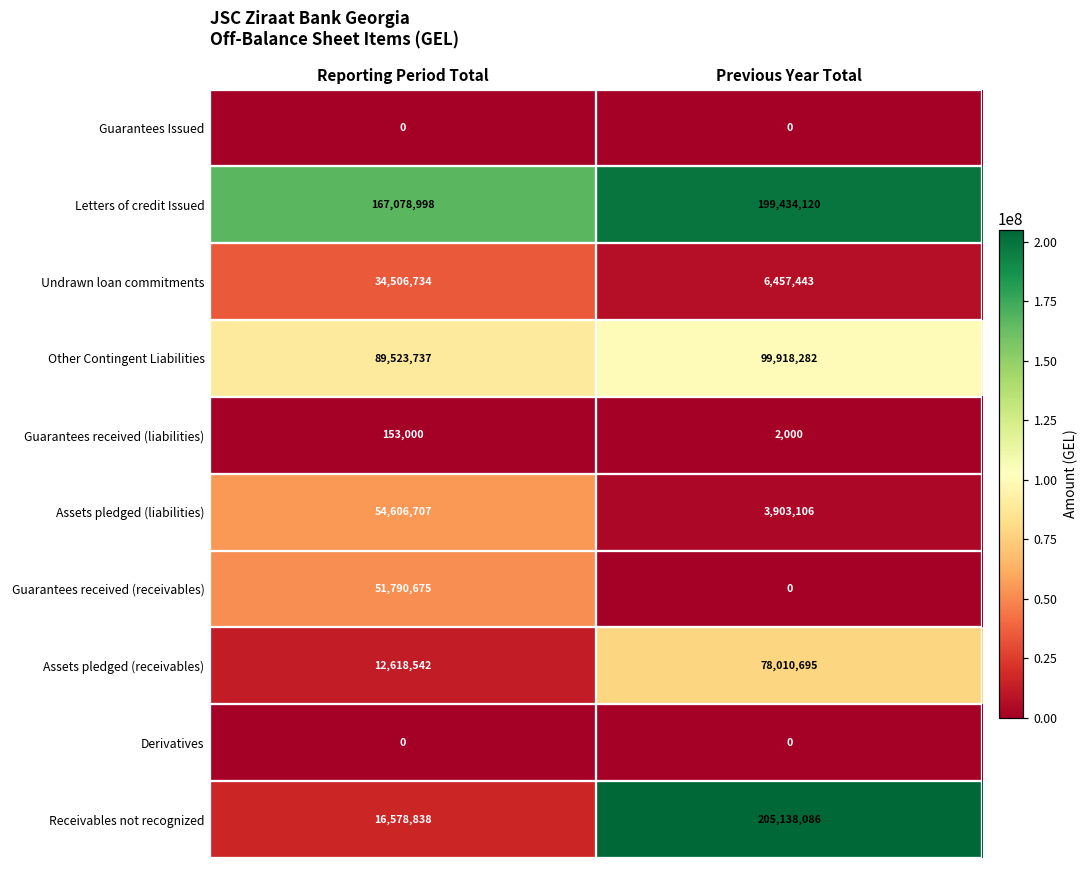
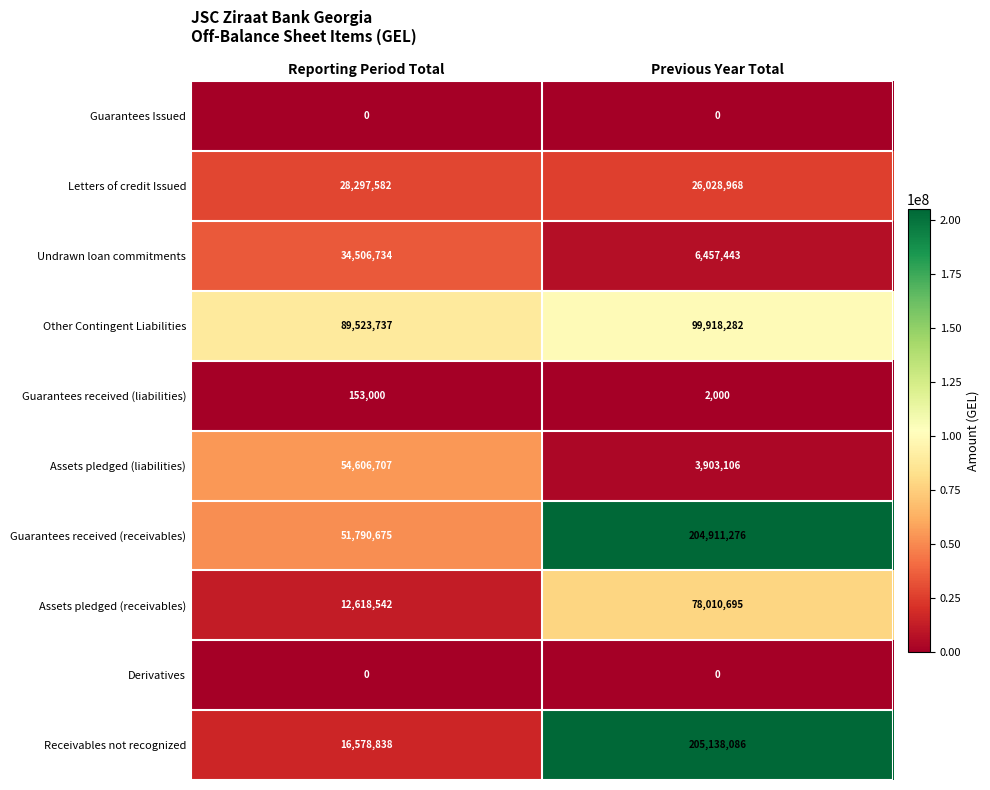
Letters of credit Issued, Reporting Period Total: 167,078,998 -> 28,297,582
Letters of credit Issued, Previous Year Total: 199,434,120 -> 26,028,968
Guarantees received (receivables), Previous Year Total: 0 -> 204,911,276
